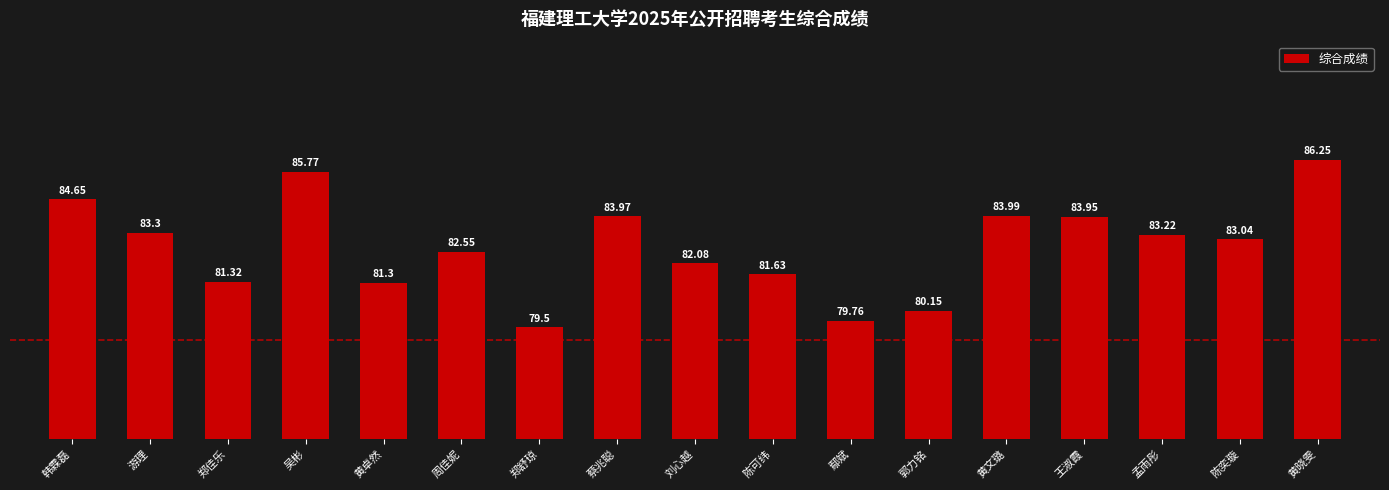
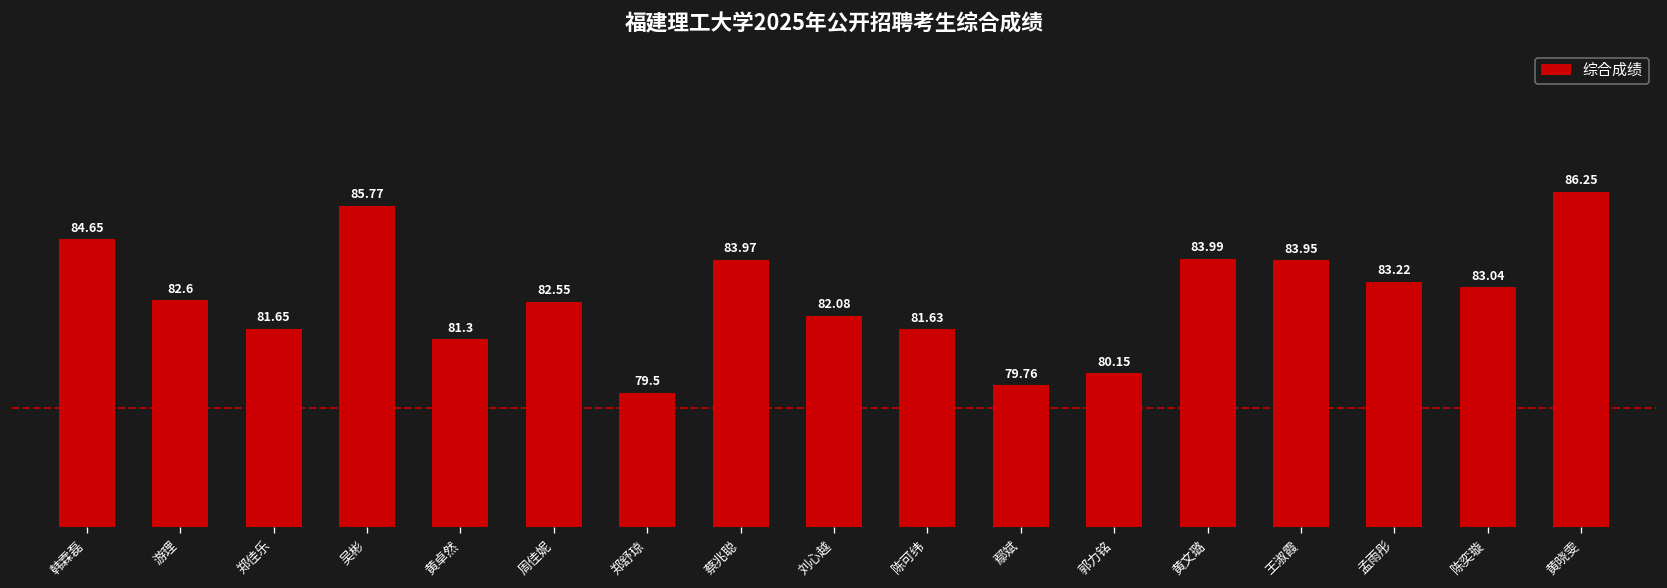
游理: 83.3 -> 82.6
郑佳乐: 81.32 -> 81.65
